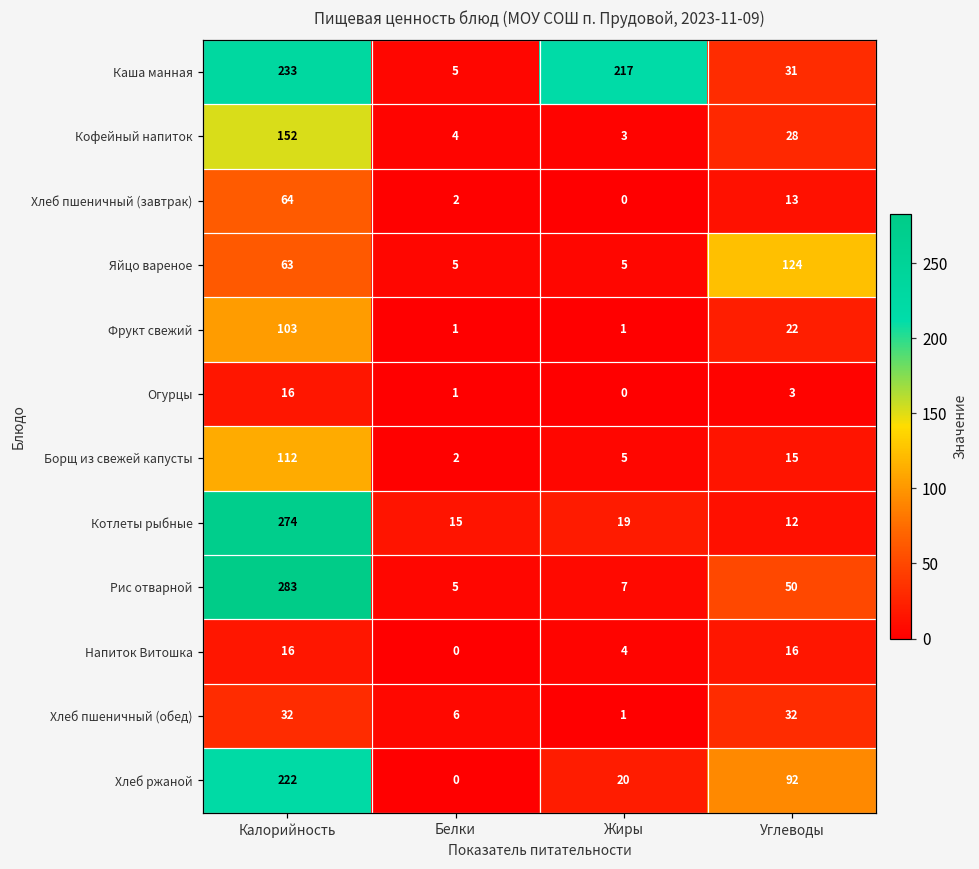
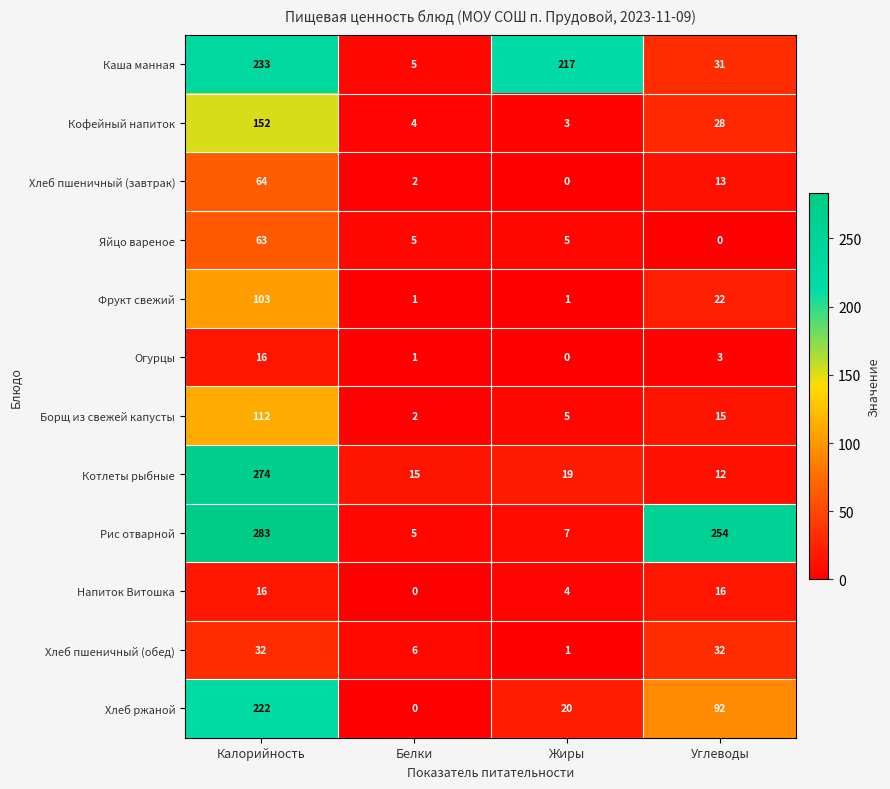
Яйцо вареное, Углеводы: 124 -> 0
Рис отварной, Углеводы: 50 -> 254
